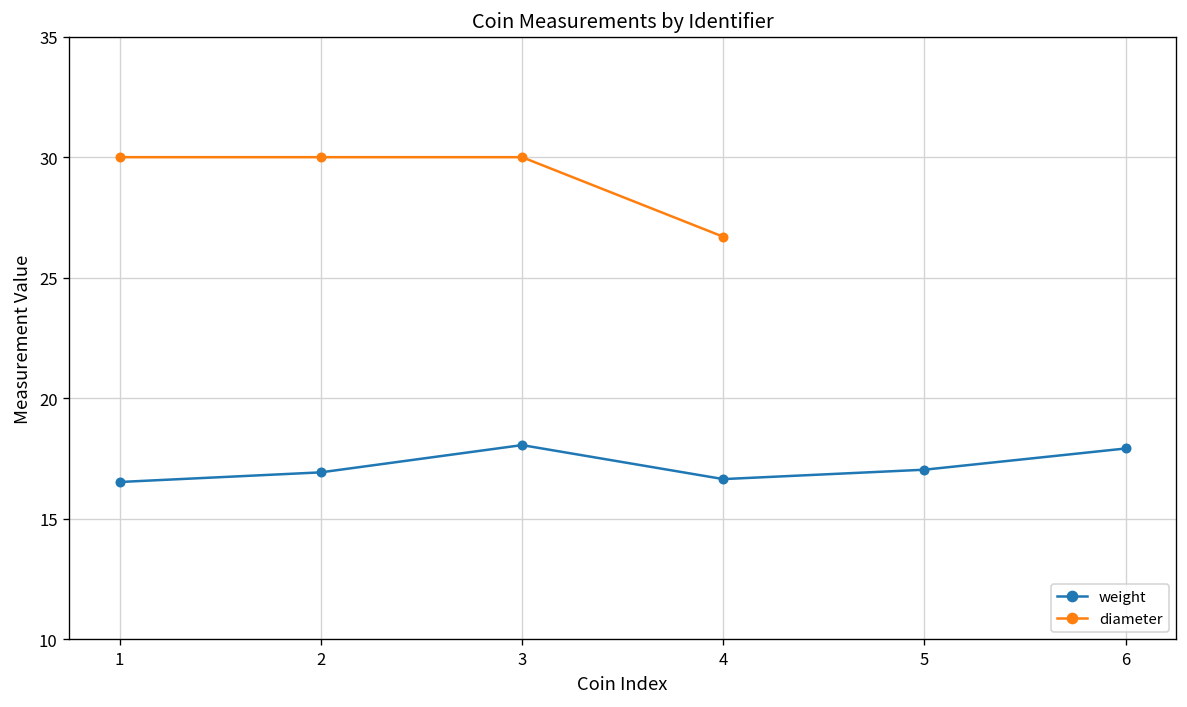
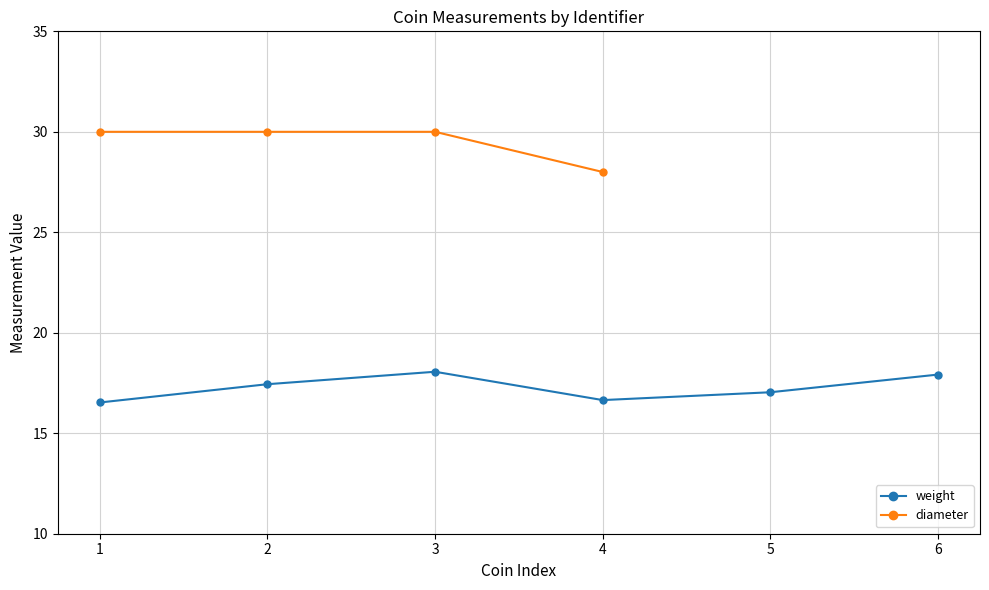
weight, 2: 16.9 -> 17.4
diameter, 4: 26.7 -> 28.0
